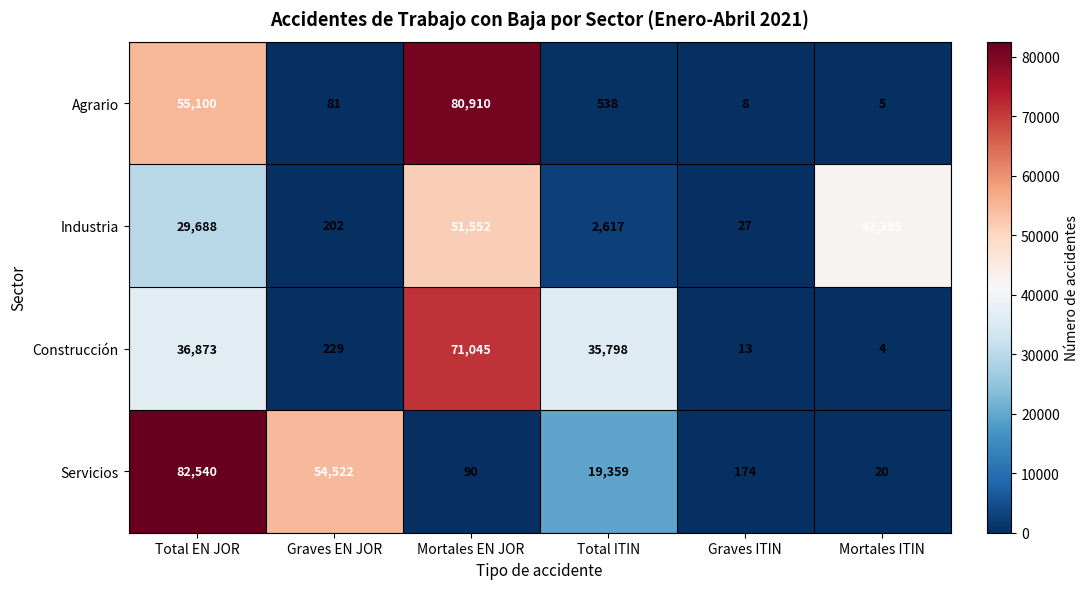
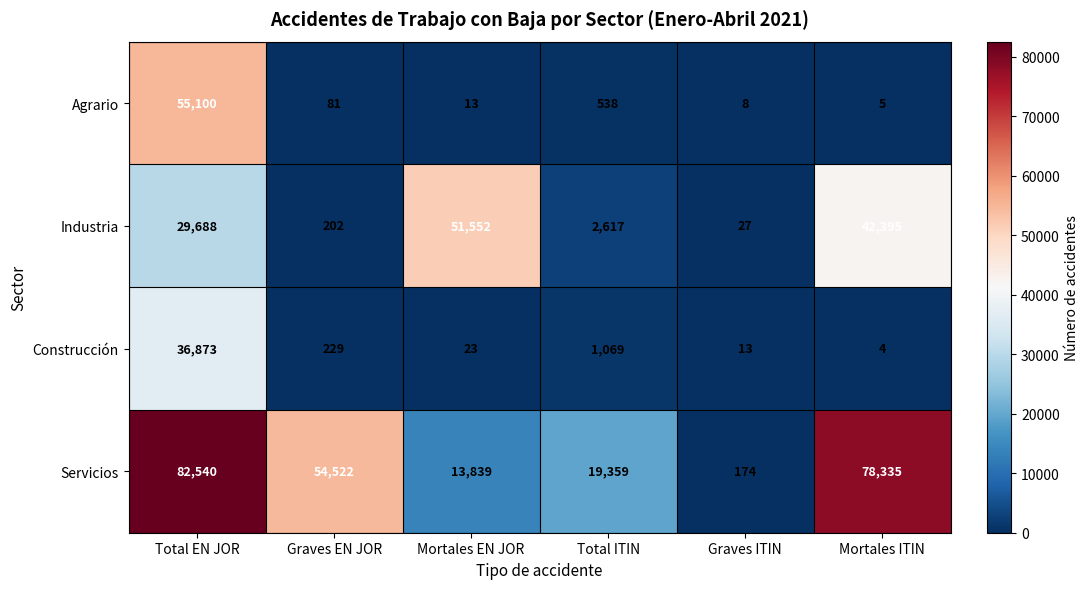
Agrario, Mortales EN JOR: 80,910 -> 13
Construcción, Mortales EN JOR: 71,045 -> 23
Construcción, Total ITIN: 35,798 -> 1,069
Servicios, Mortales EN JOR: 90 -> 13,839
Servicios, Mortales ITIN: 20 -> 78,335
